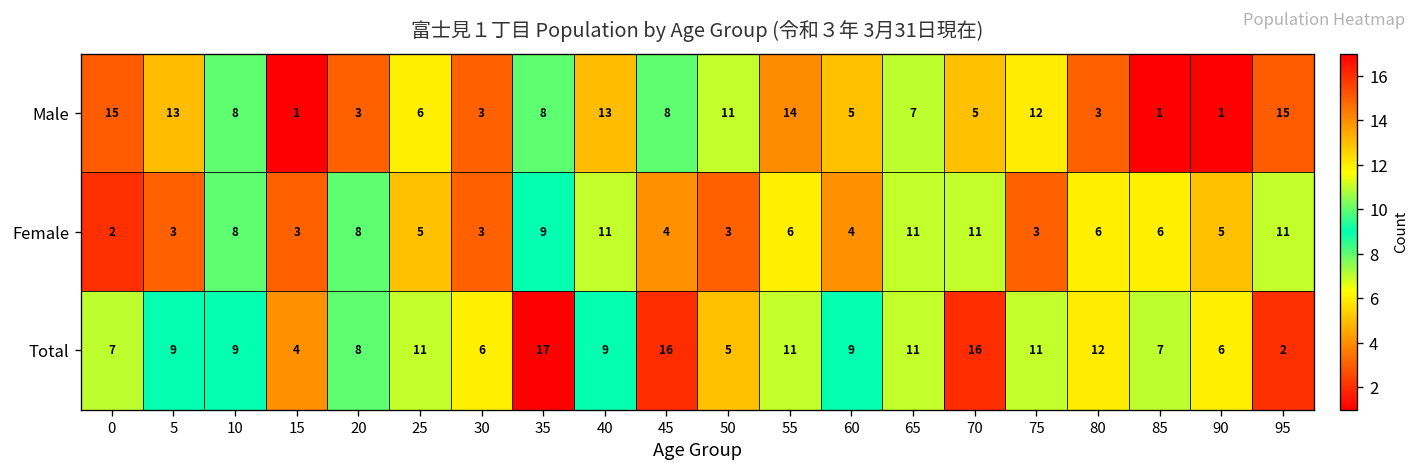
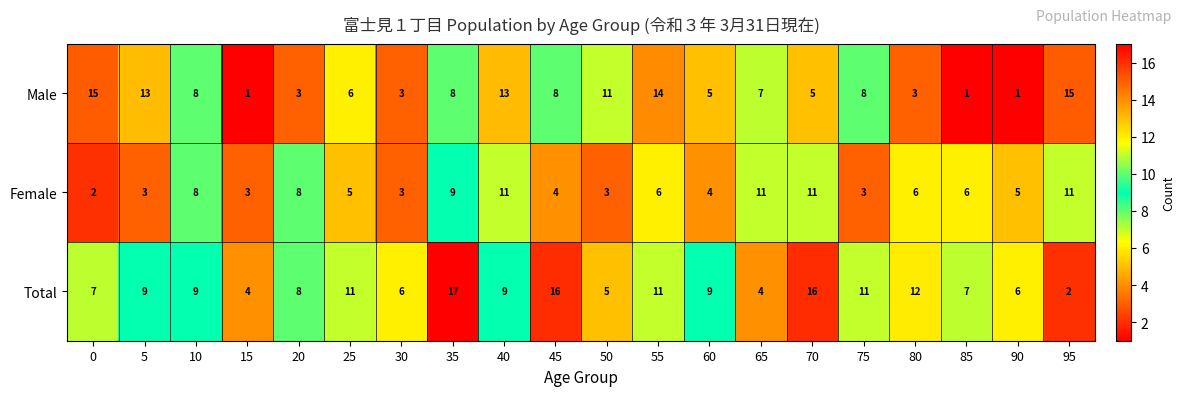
Male, 75: 12 -> 8
Total, 65: 11 -> 4
